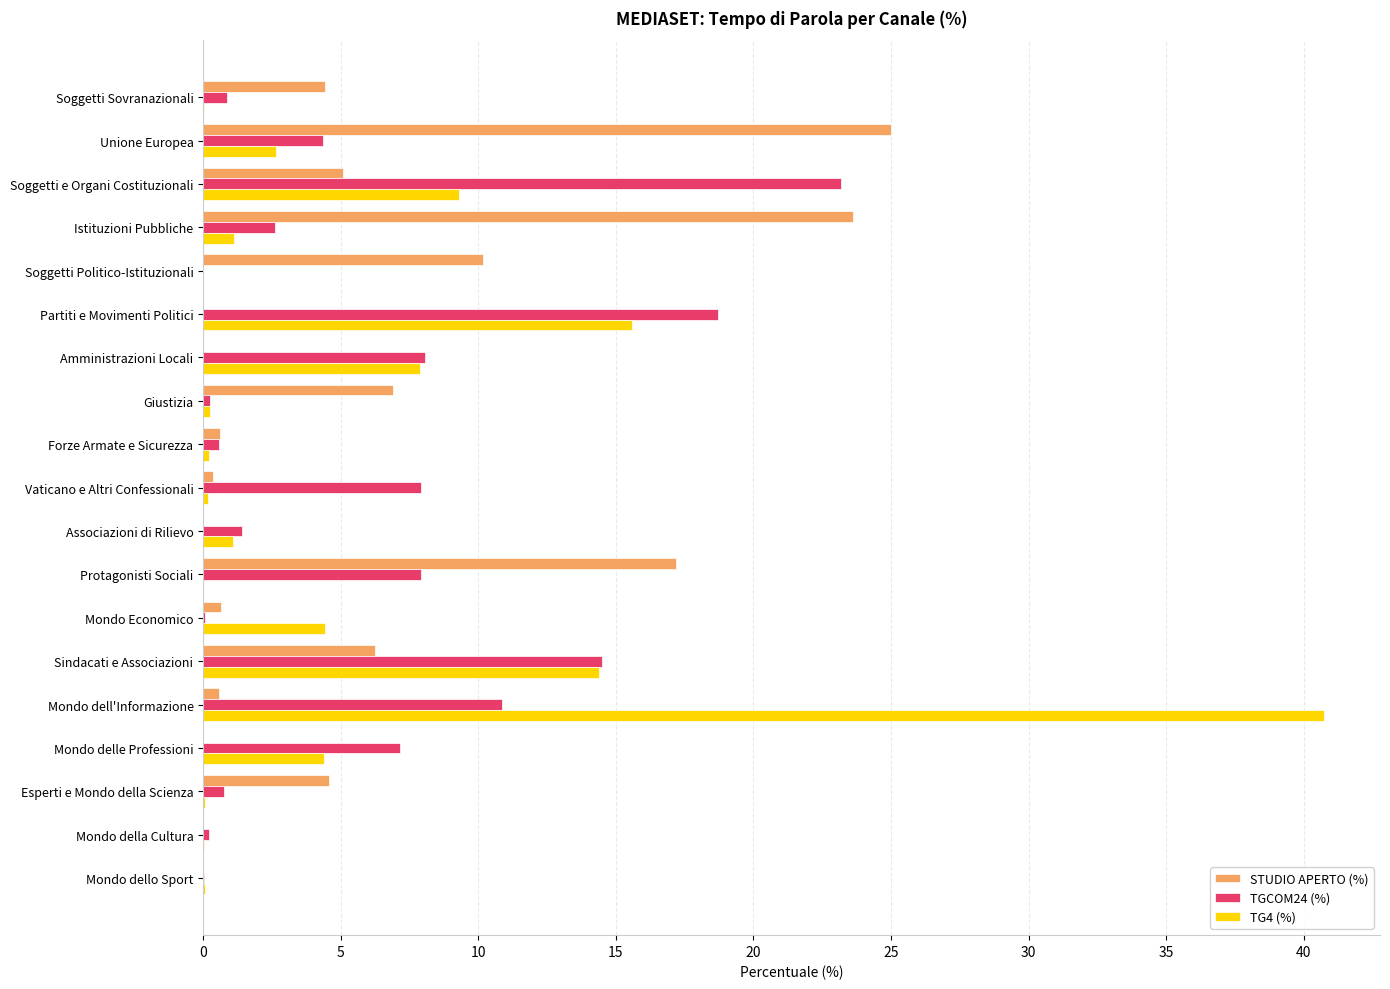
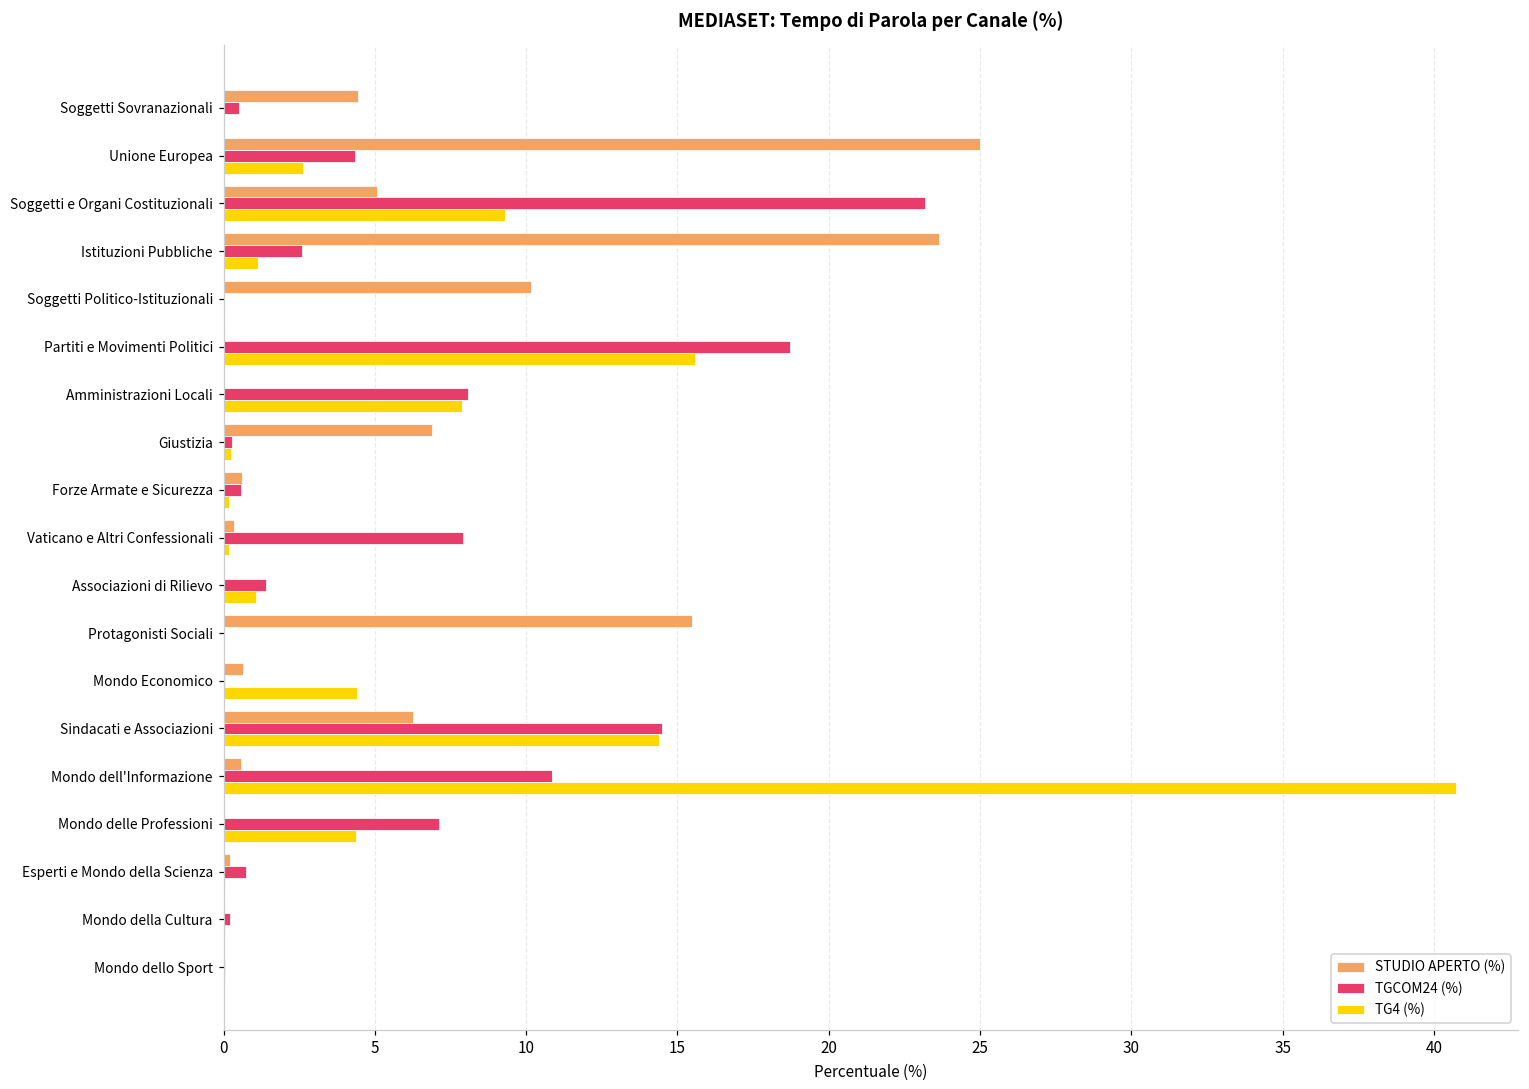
TGCOM24 (%), Soggetti Sovranazionali: 0.9 -> 0.5
STUDIO APERTO (%), Protagonisti Sociali: 17.2 -> 15.5
TGCOM24 (%), Protagonisti Sociali: 7.9 -> 0.0
STUDIO APERTO (%), Esperti e Mondo della Scienza: 4.6 -> 0.2
